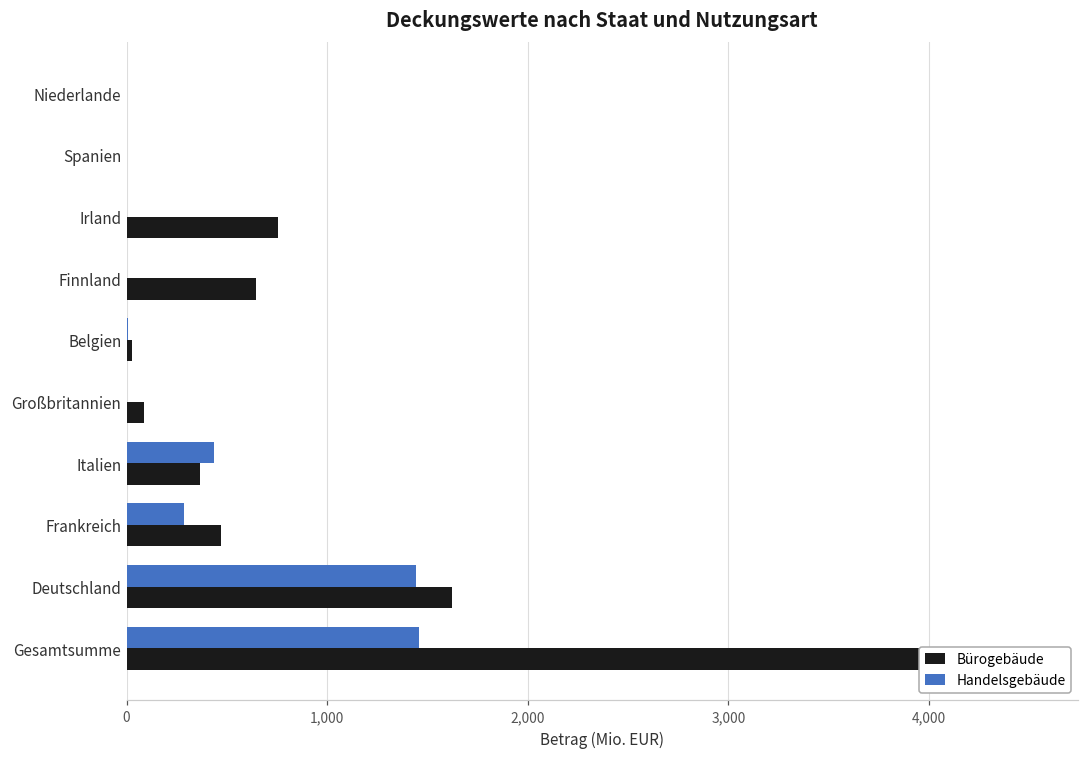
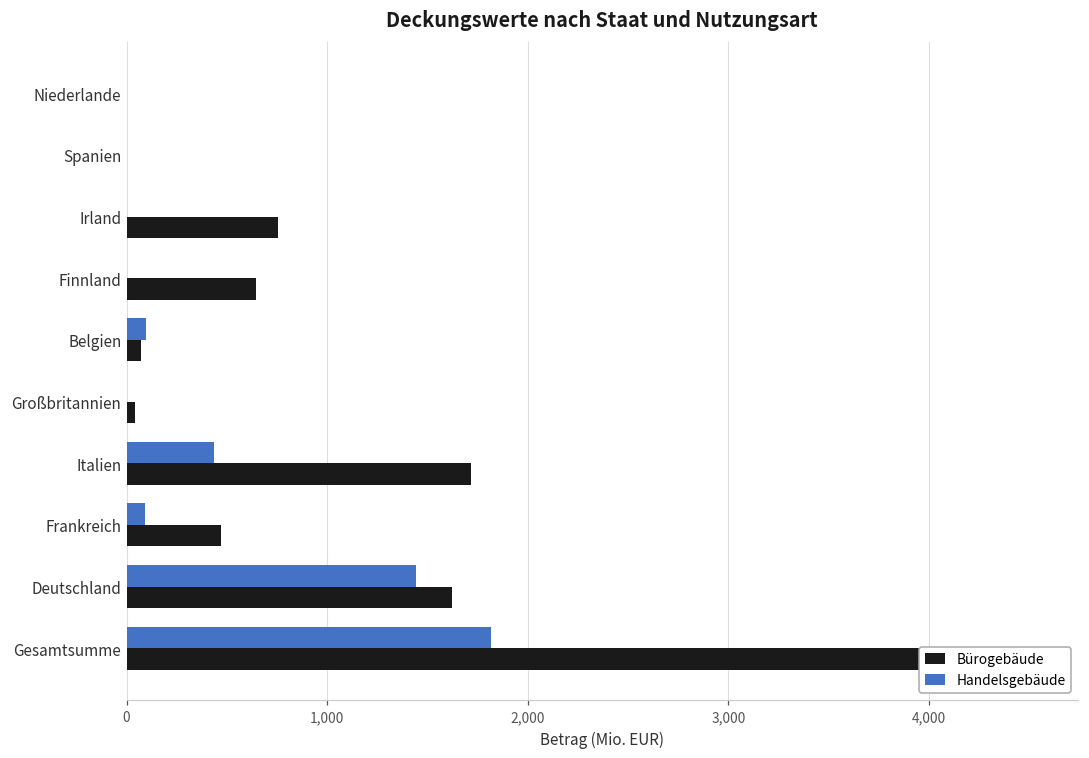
Handelsgebäude, Belgien: 10 -> 100
Bürogebäude, Belgien: 30 -> 70
Bürogebäude, Großbritannien: 90 -> 40
Bürogebäude, Italien: 370 -> 1,710
Handelsgebäude, Frankreich: 280 -> 90
Handelsgebäude, Gesamtsumme: 1,460 -> 1,810
